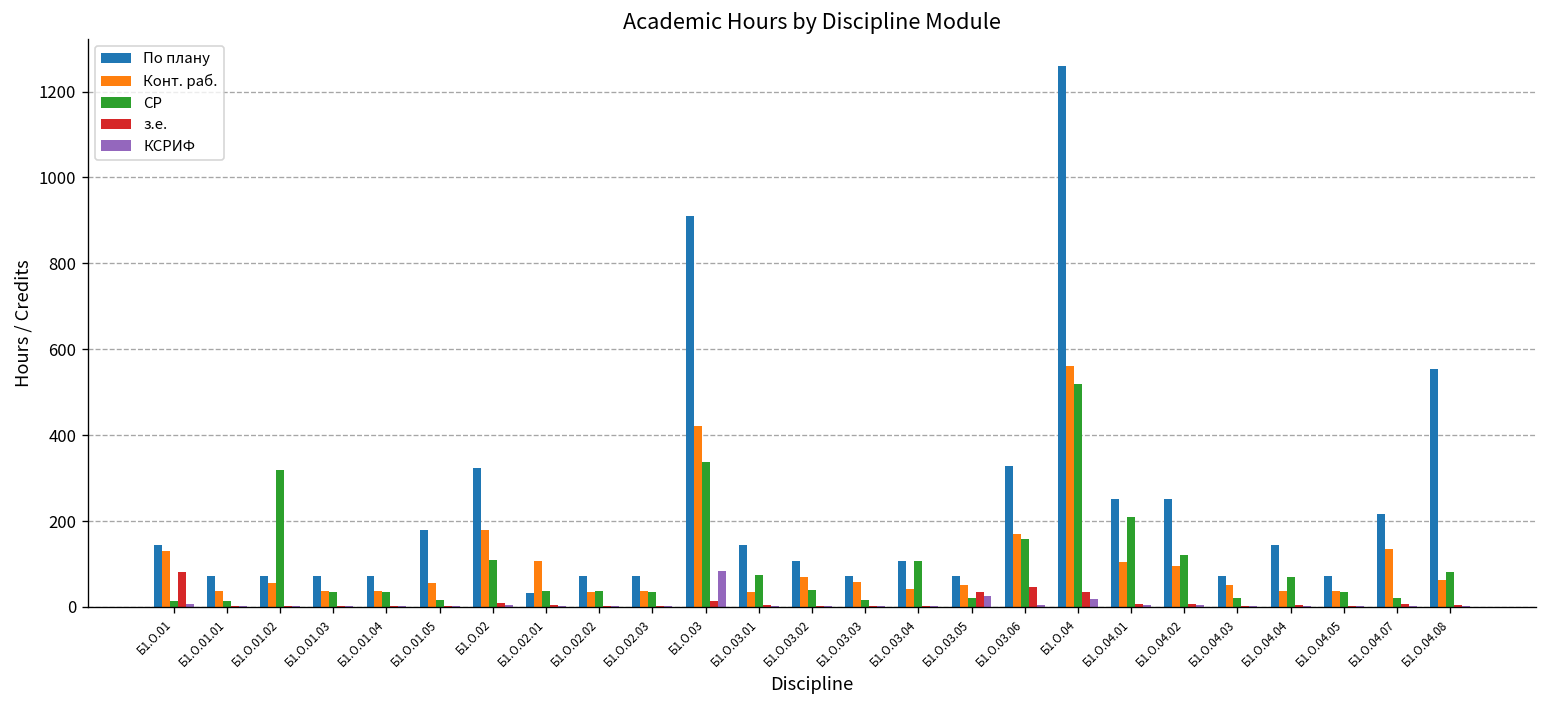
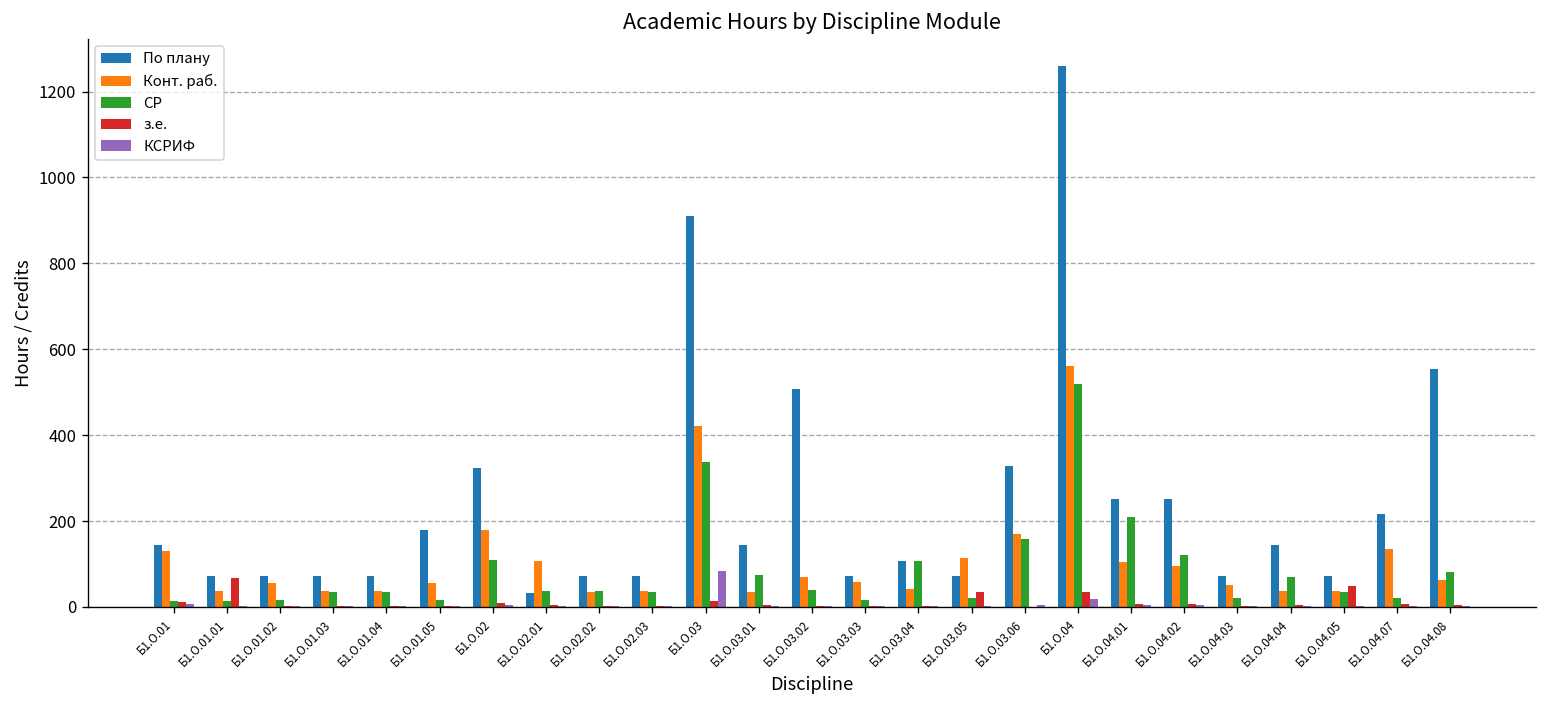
з.е., Б1.О.01: 80 -> 10
з.е., Б1.О.01.01: 0 -> 70
СР, Б1.О.01.02: 320 -> 20
По плану, Б1.О.03.02: 110 -> 510
Конт. раб., Б1.О.03.05: 50 -> 110
КСРИФ, Б1.О.03.05: 30 -> 0
з.е., Б1.О.03.06: 50 -> 0
з.е., Б1.О.04.05: 0 -> 50
